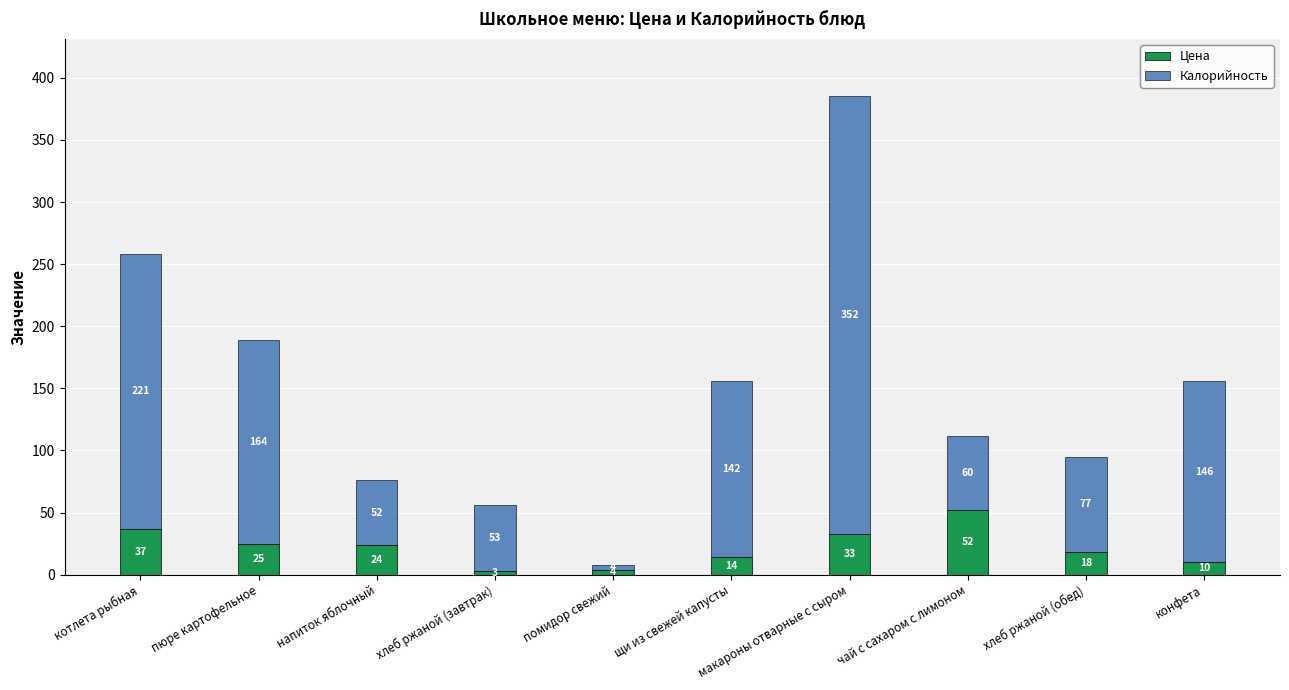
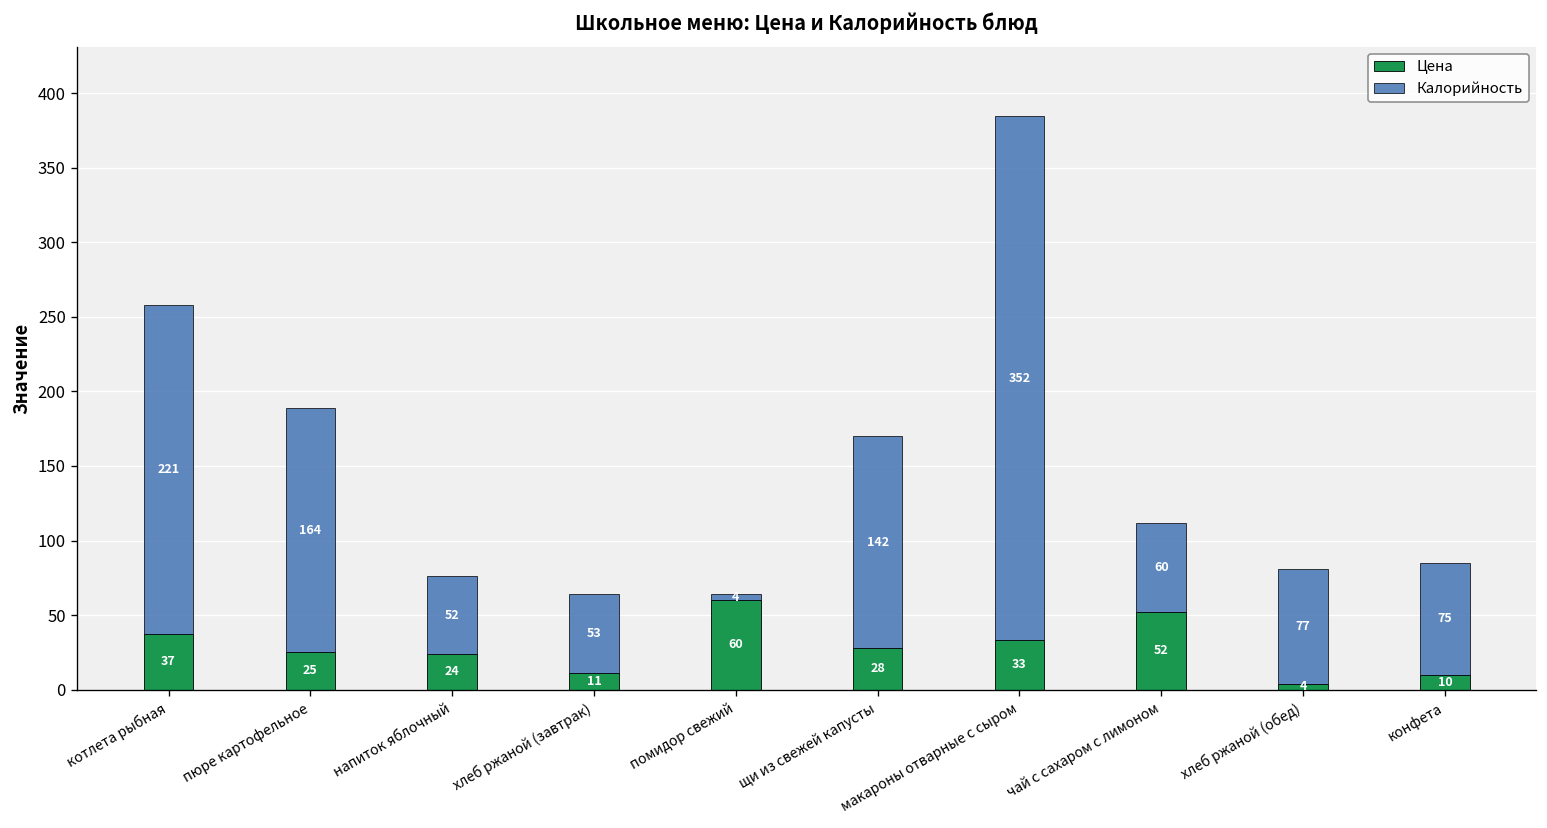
Цена, хлеб ржаной (завтрак): 3 -> 11
Цена, помидор свежий: 4 -> 60
Цена, щи из свежей капусты: 14 -> 28
Цена, хлеб ржаной (обед): 18 -> 4
Калорийность, конфета: 146 -> 75
